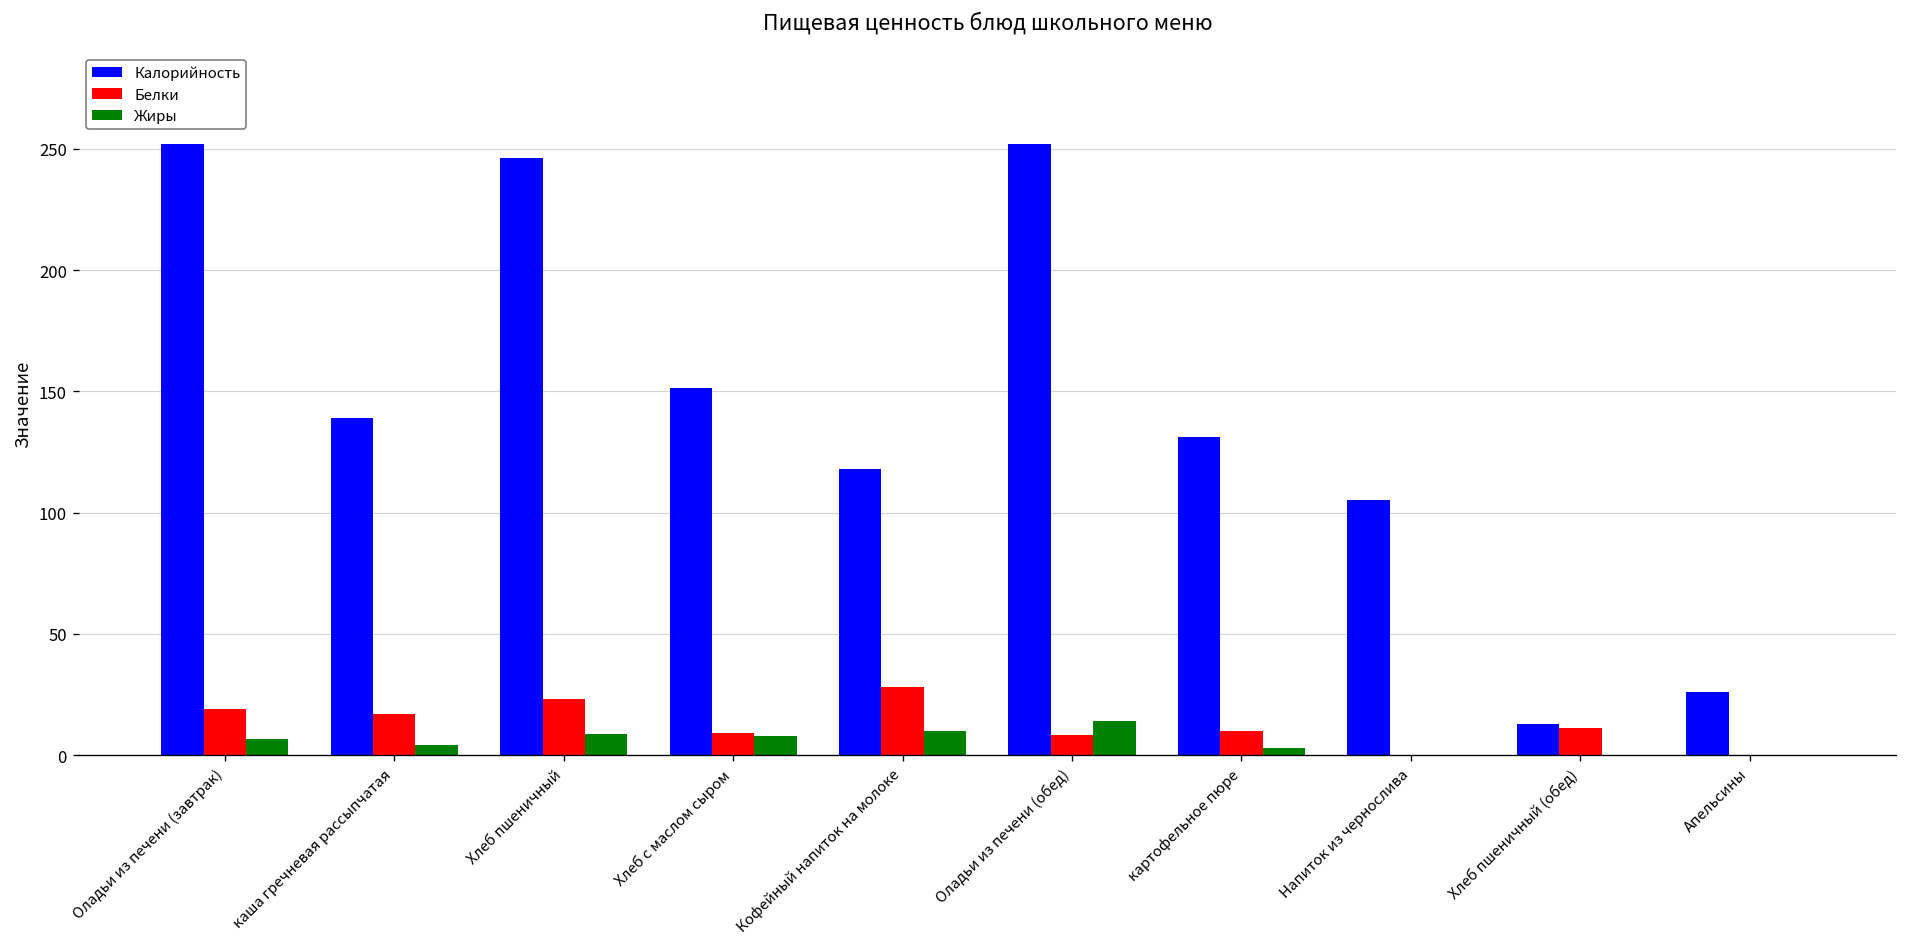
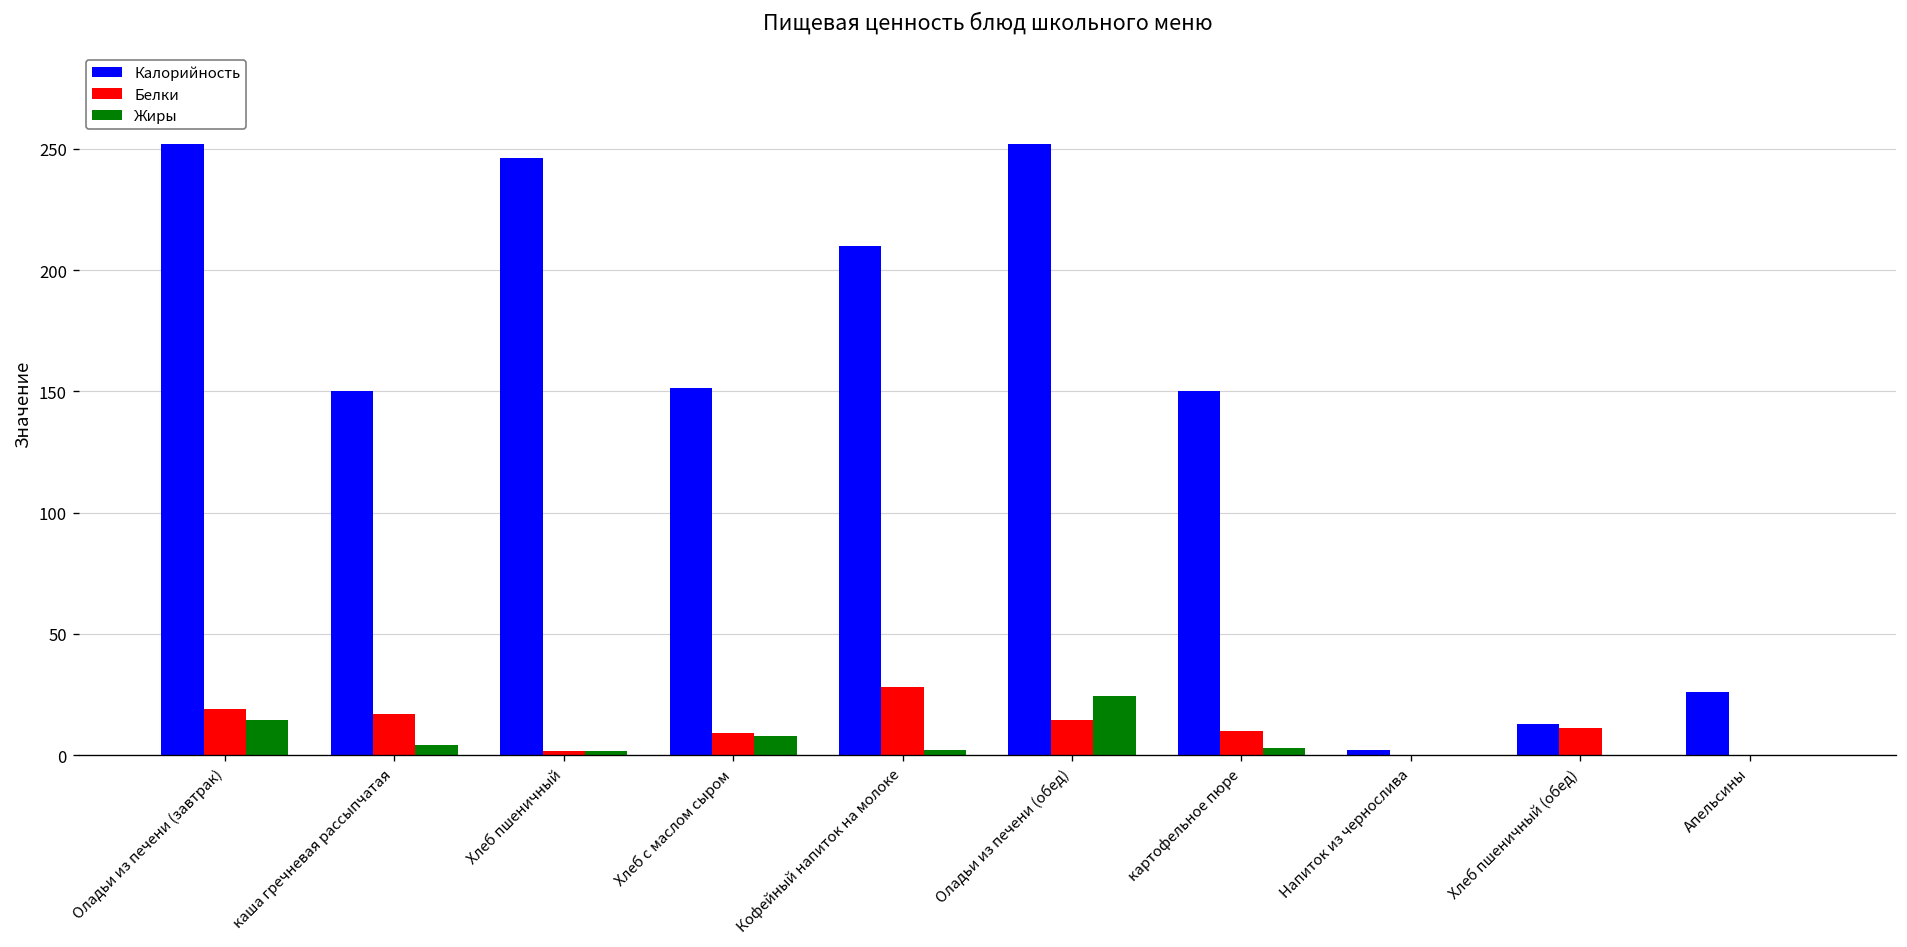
Жиры, Оладьи из печени (завтрак): 7 -> 14
Калорийность, каша гречневая рассыпчатая: 139 -> 150
Белки, Хлеб пшеничный: 23 -> 2
Жиры, Хлеб пшеничный: 9 -> 2
Калорийность, Кофейный напиток на молоке: 118 -> 210
Жиры, Кофейный напиток на молоке: 10 -> 2
Белки, Оладьи из печени (обед): 8 -> 14
Жиры, Оладьи из печени (обед): 14 -> 24
Калорийность, картофельное пюре: 131 -> 150
Калорийность, Напиток из чернослива: 105 -> 2
